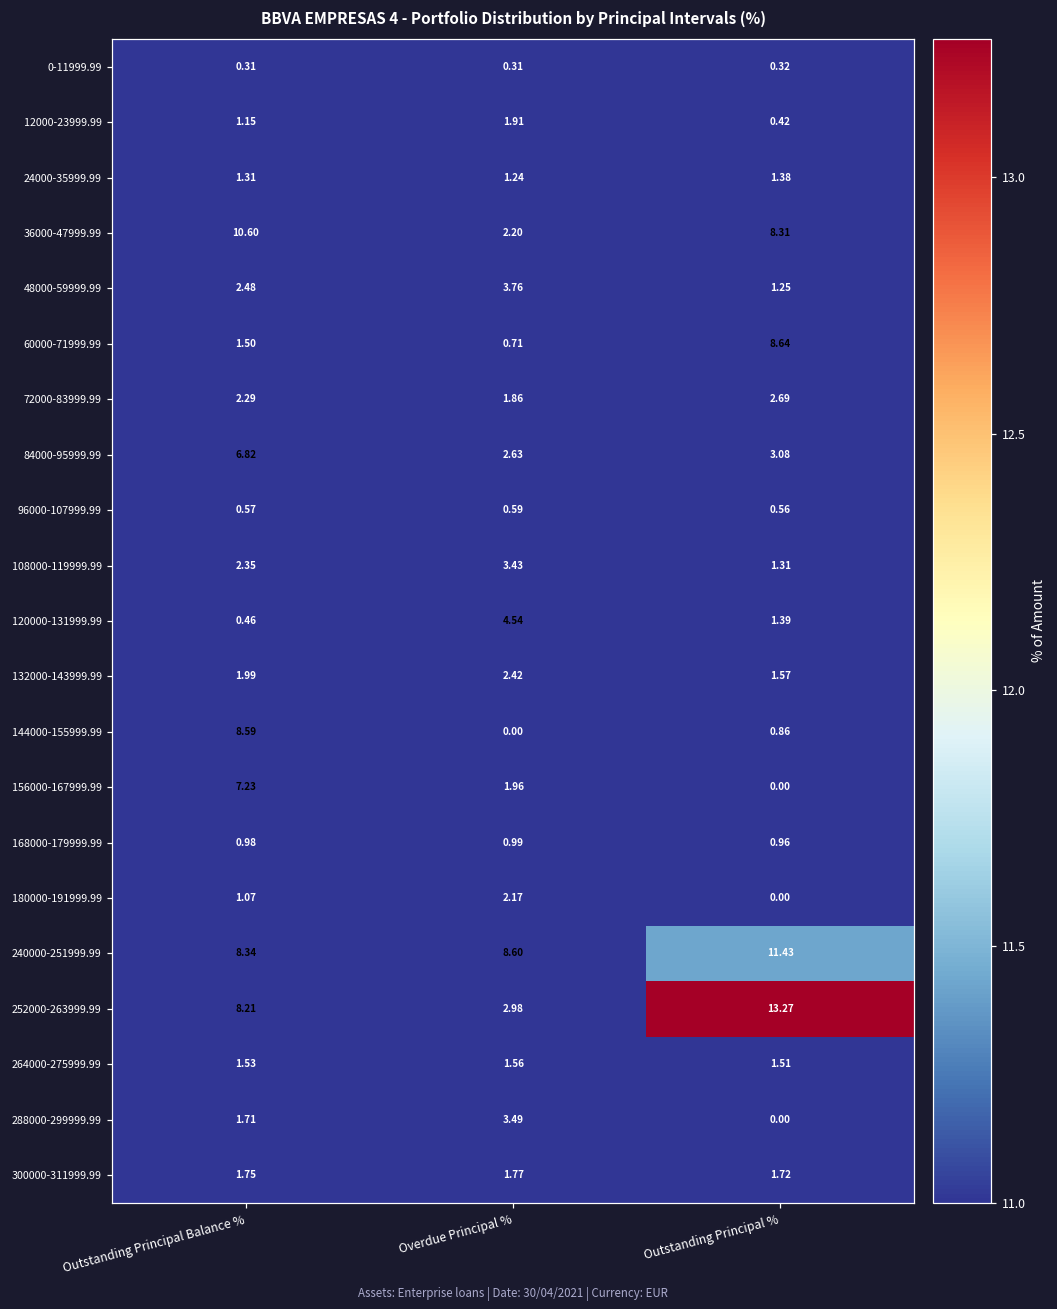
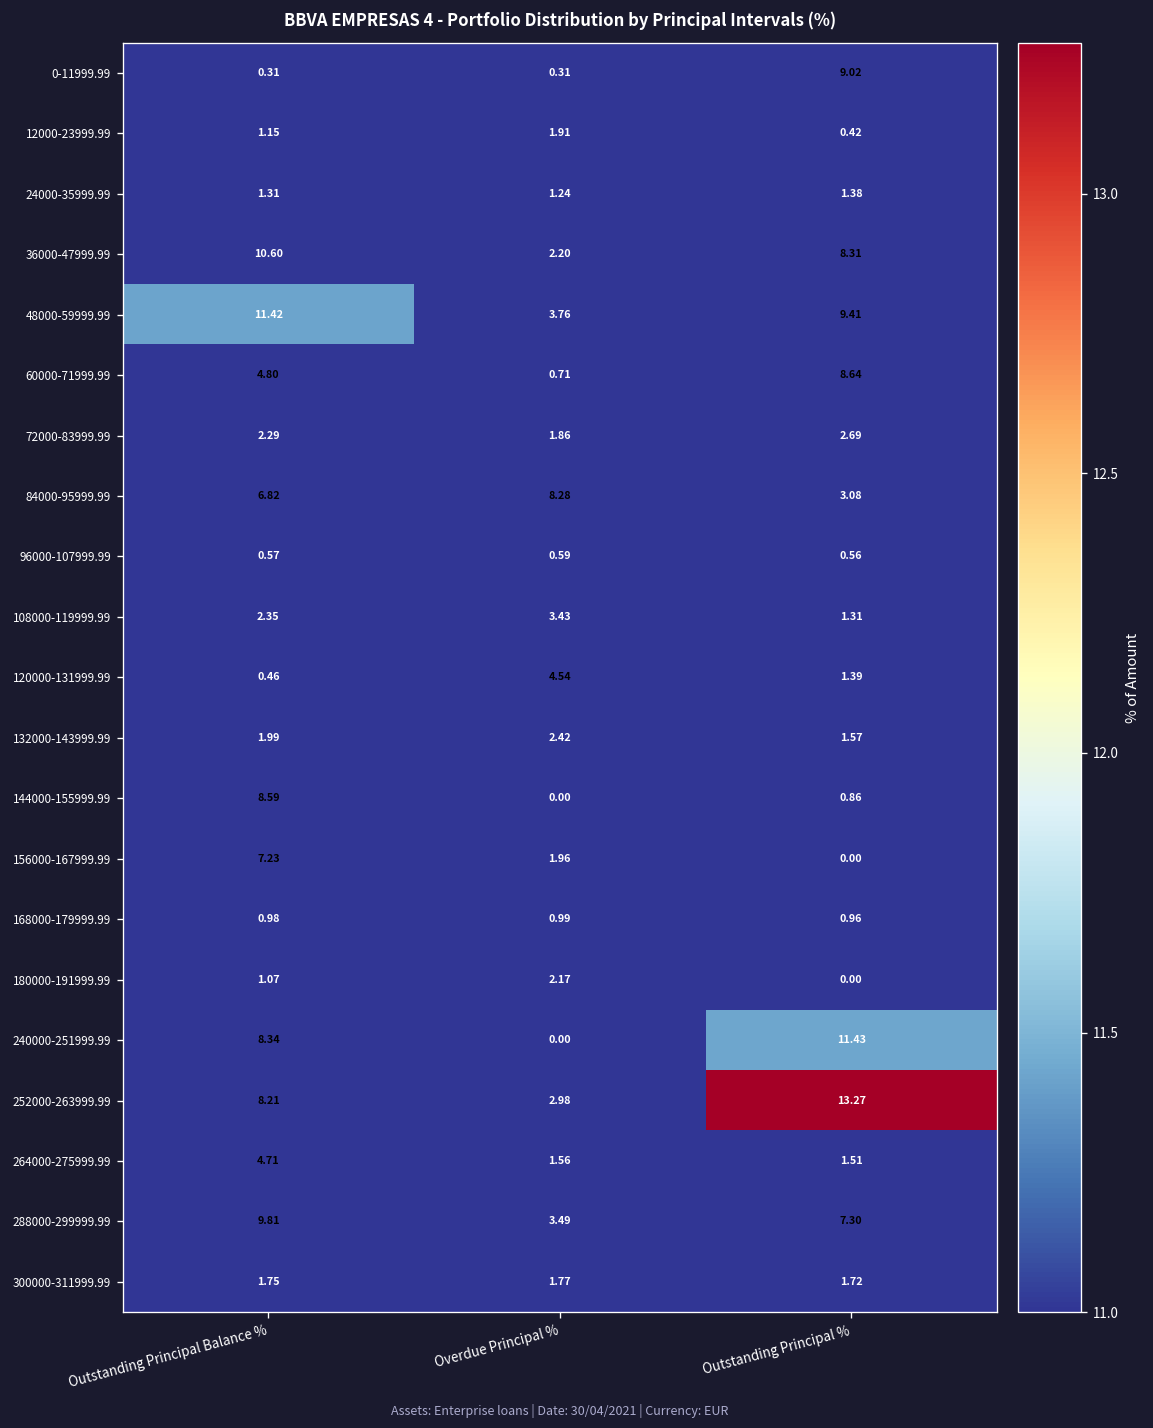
0-11999.99, Outstanding Principal %: 0.32 -> 9.02
48000-59999.99, Outstanding Principal Balance %: 2.48 -> 11.42
48000-59999.99, Outstanding Principal %: 1.25 -> 9.41
60000-71999.99, Outstanding Principal Balance %: 1.50 -> 4.80
84000-95999.99, Overdue Principal %: 2.63 -> 8.28
240000-251999.99, Overdue Principal %: 8.60 -> 0.00
264000-275999.99, Outstanding Principal Balance %: 1.53 -> 4.71
288000-299999.99, Outstanding Principal Balance %: 1.71 -> 9.81
288000-299999.99, Outstanding Principal %: 0.00 -> 7.30
